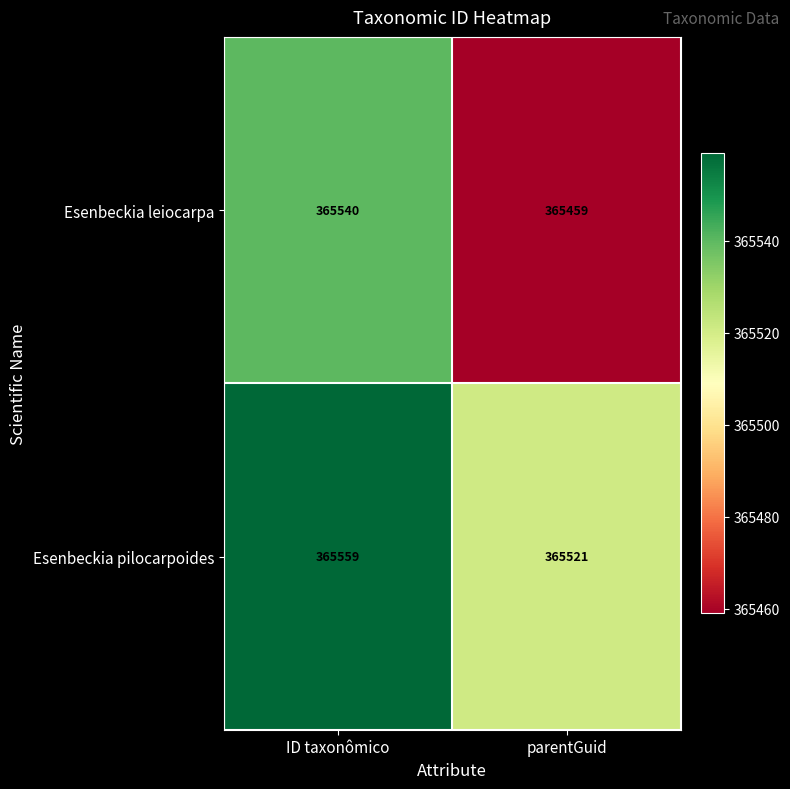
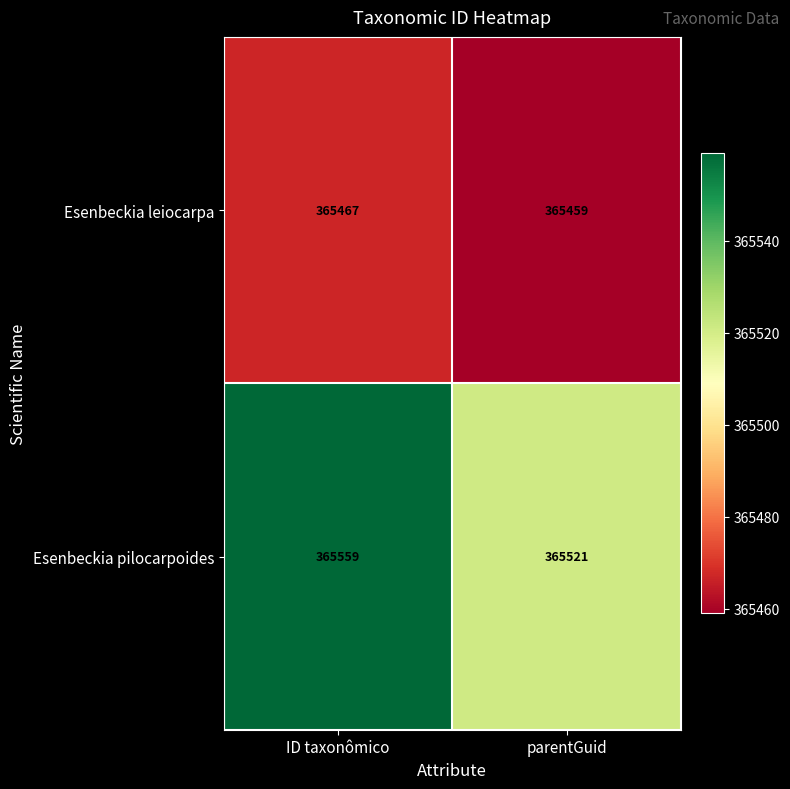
Esenbeckia leiocarpa, ID taxonômico: 365540 -> 365467
